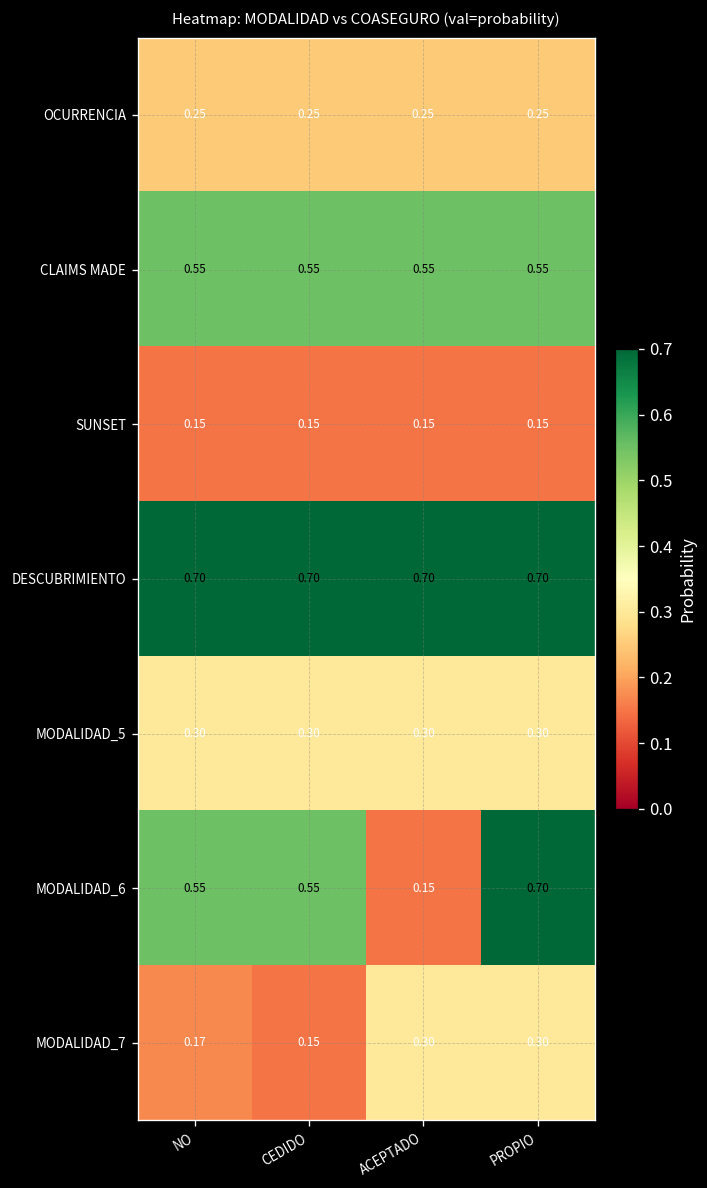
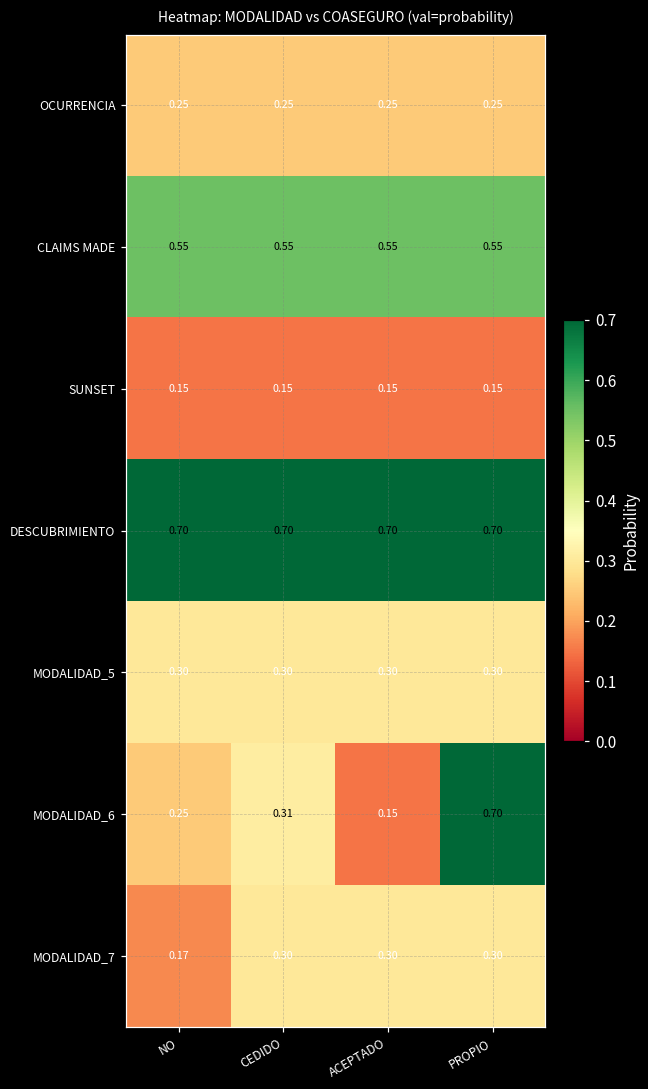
MODALIDAD_6, NO: 0.55 -> 0.25
MODALIDAD_6, CEDIDO: 0.55 -> 0.31
MODALIDAD_7, CEDIDO: 0.15 -> 0.30
